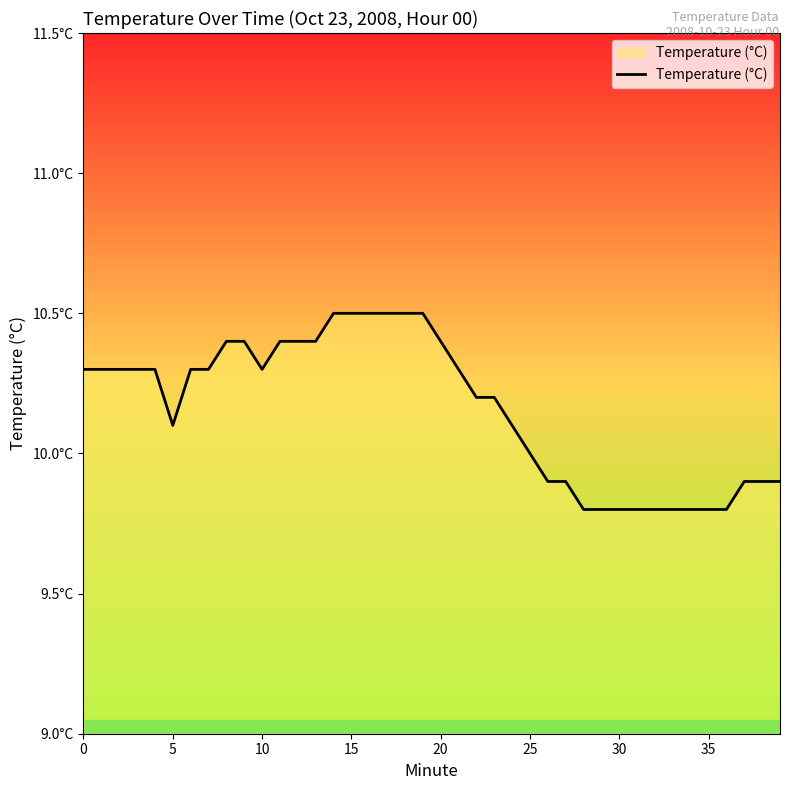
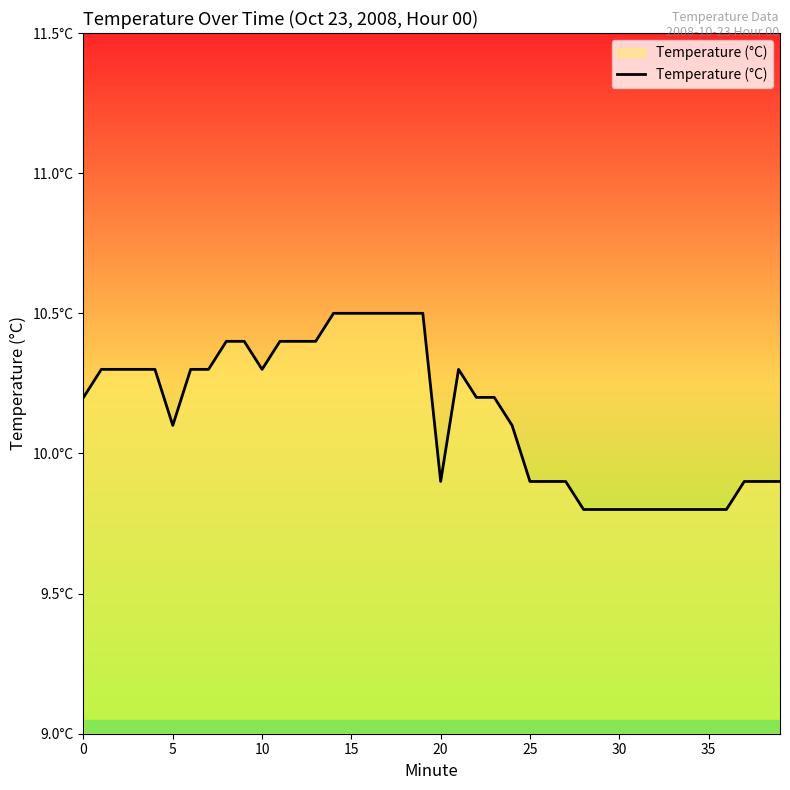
0: 10.3°C -> 10.2°C
20: 10.4°C -> 9.9°C
25: 10.0°C -> 9.9°C
